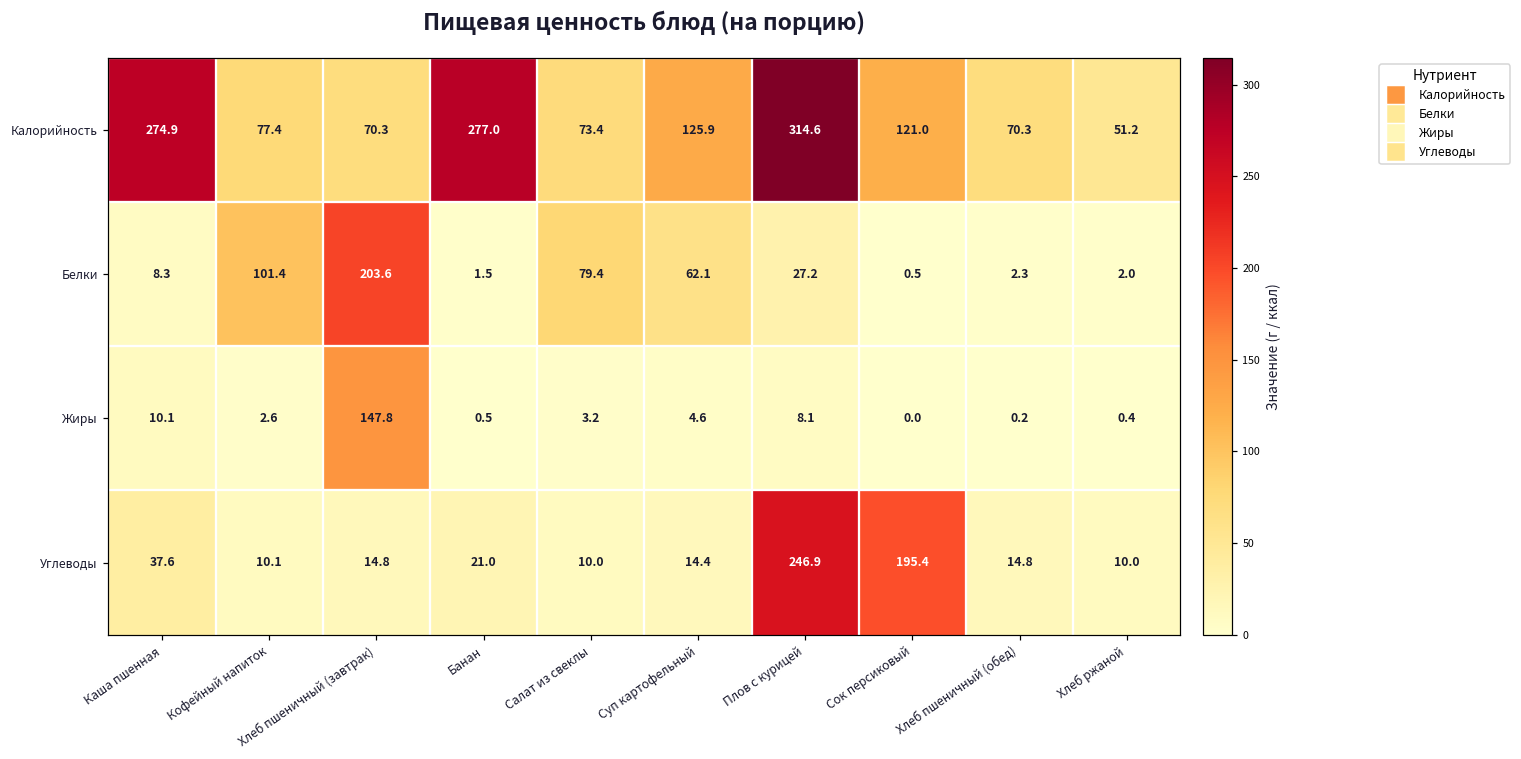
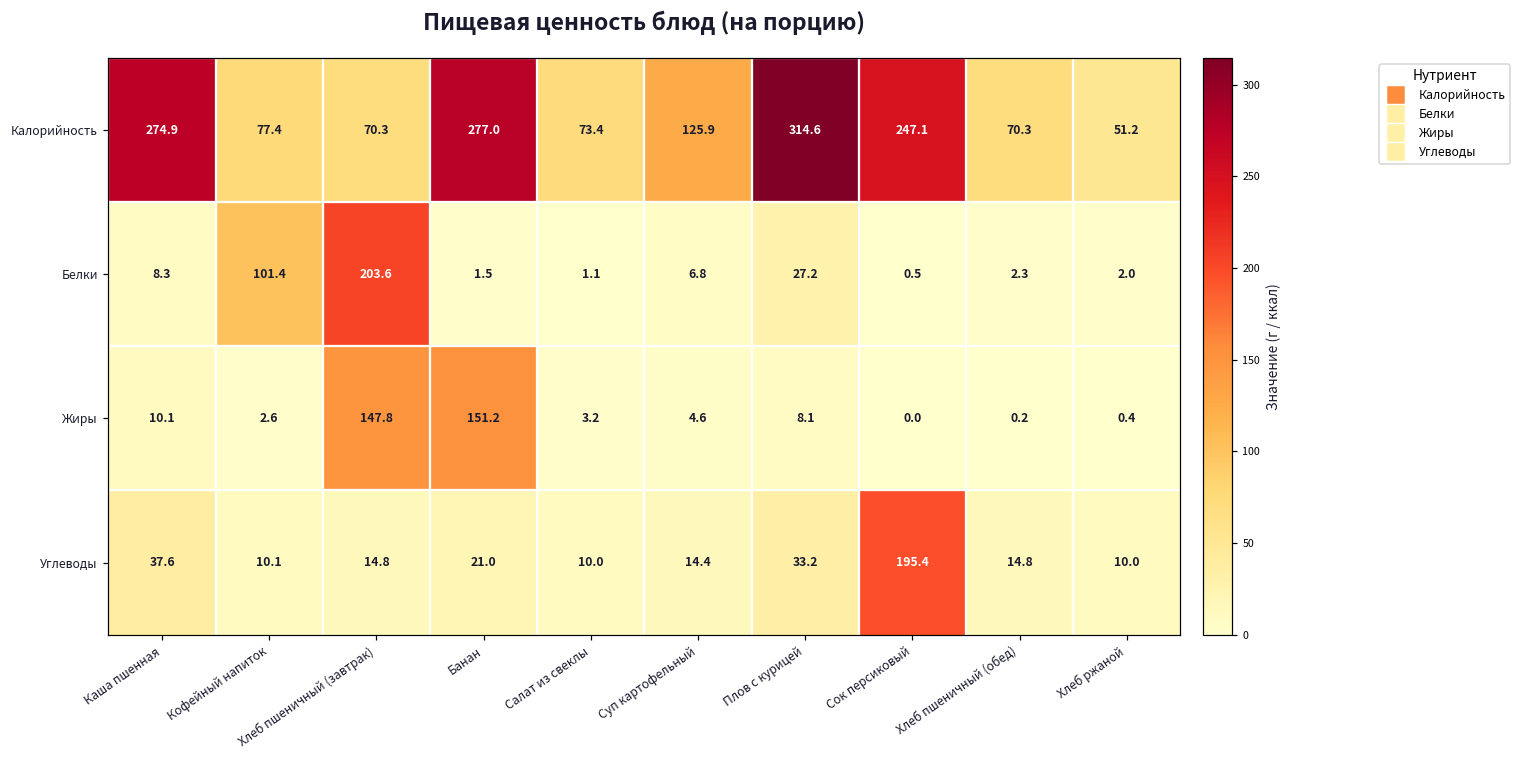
Калорийность, Сок персиковый: 121.0 -> 247.1
Белки, Салат из свеклы: 79.4 -> 1.1
Белки, Суп картофельный: 62.1 -> 6.8
Жиры, Банан: 0.5 -> 151.2
Углеводы, Плов с курицей: 246.9 -> 33.2
